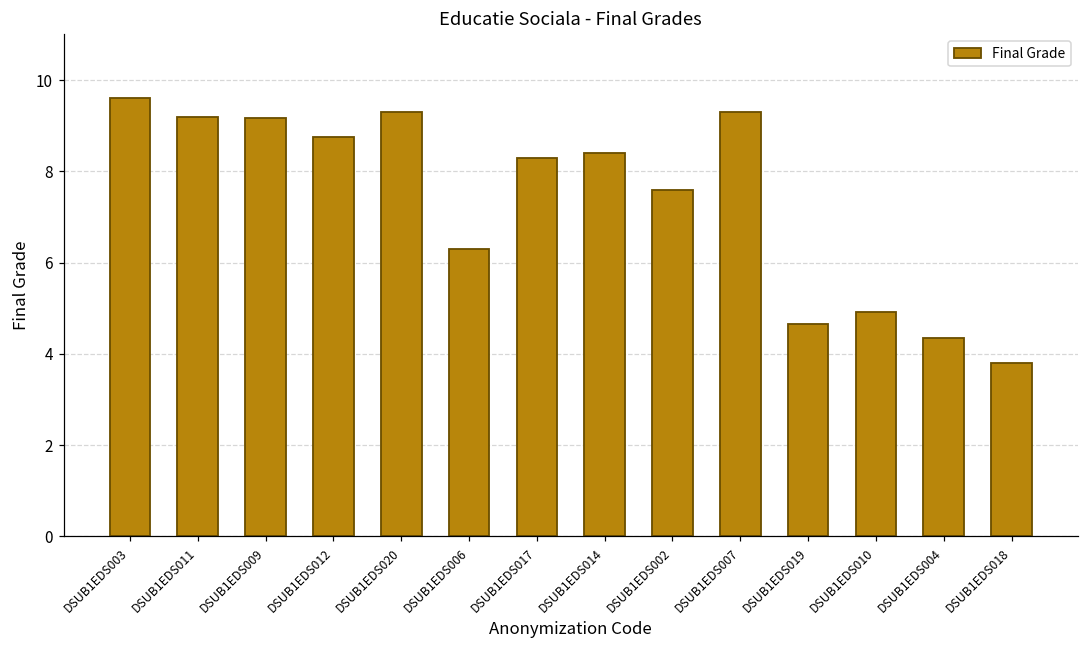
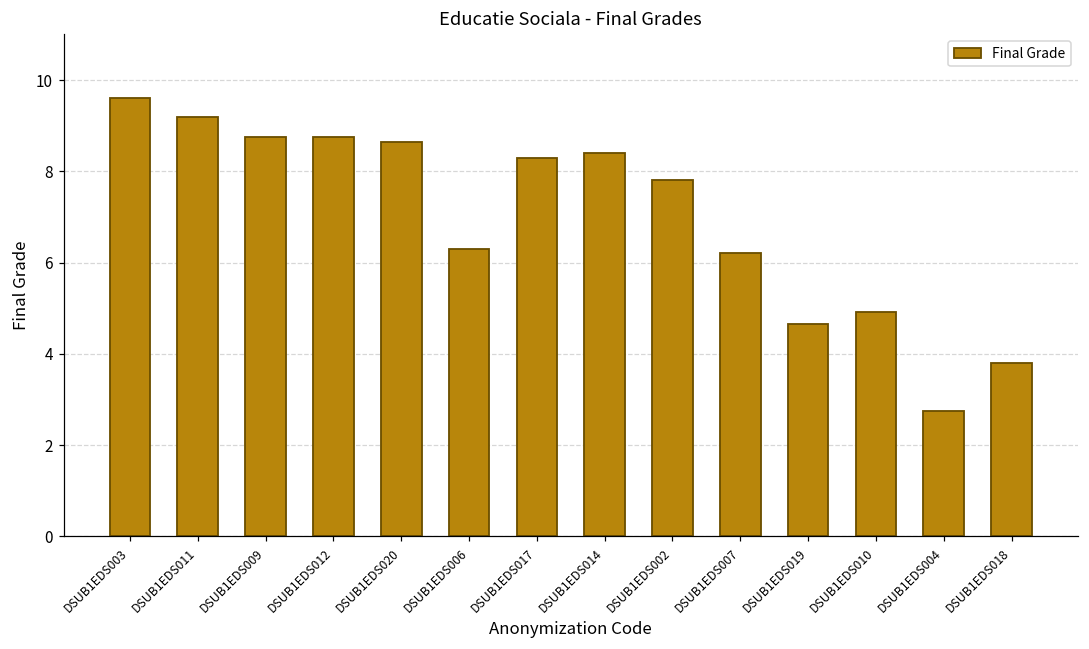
DSUB1EDS009: 9.2 -> 8.8
DSUB1EDS020: 9.3 -> 8.7
DSUB1EDS002: 7.6 -> 7.8
DSUB1EDS007: 9.3 -> 6.2
DSUB1EDS004: 4.4 -> 2.8
